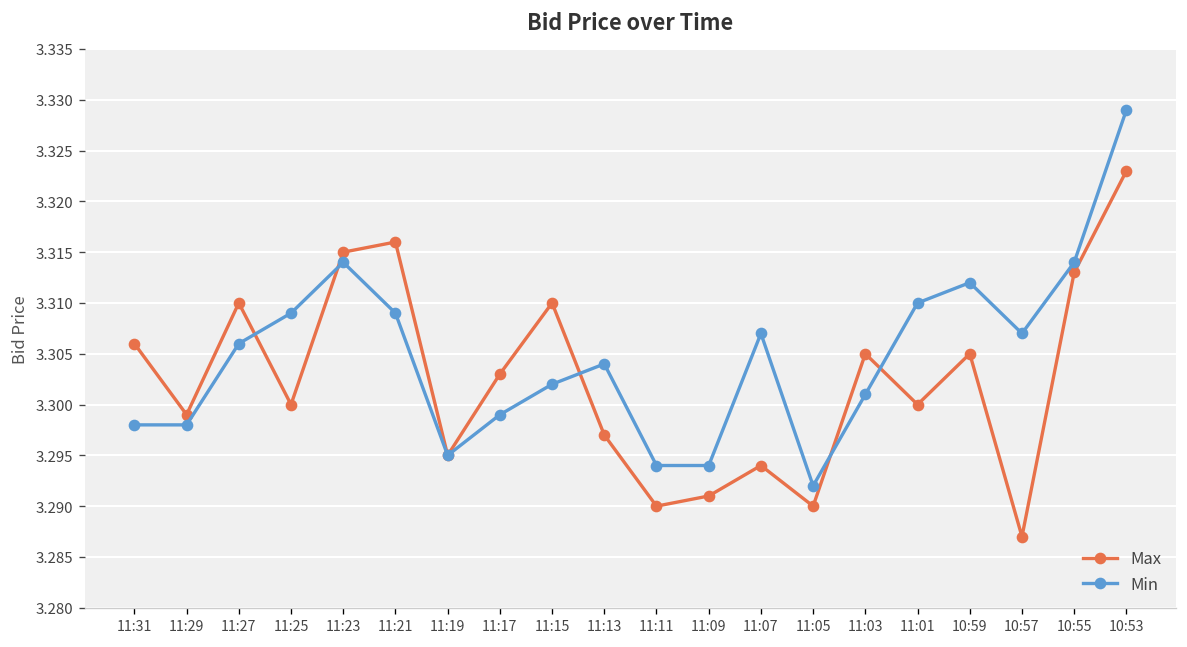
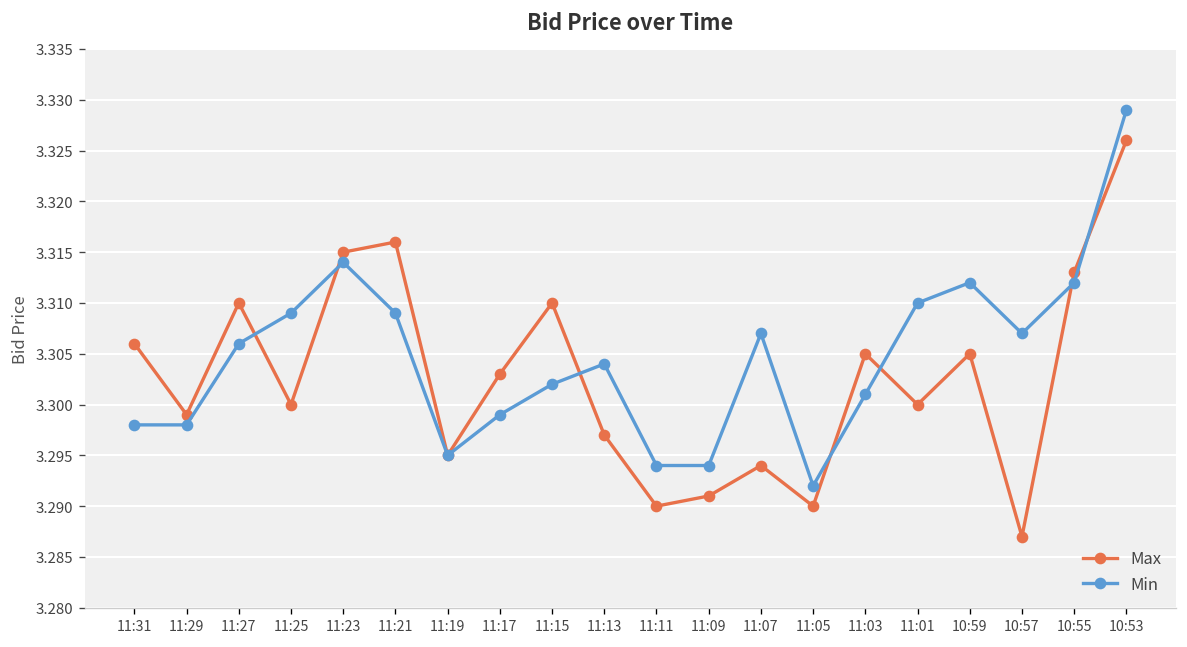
Min, 10:55: 3.314 -> 3.312
Max, 10:53: 3.323 -> 3.326
